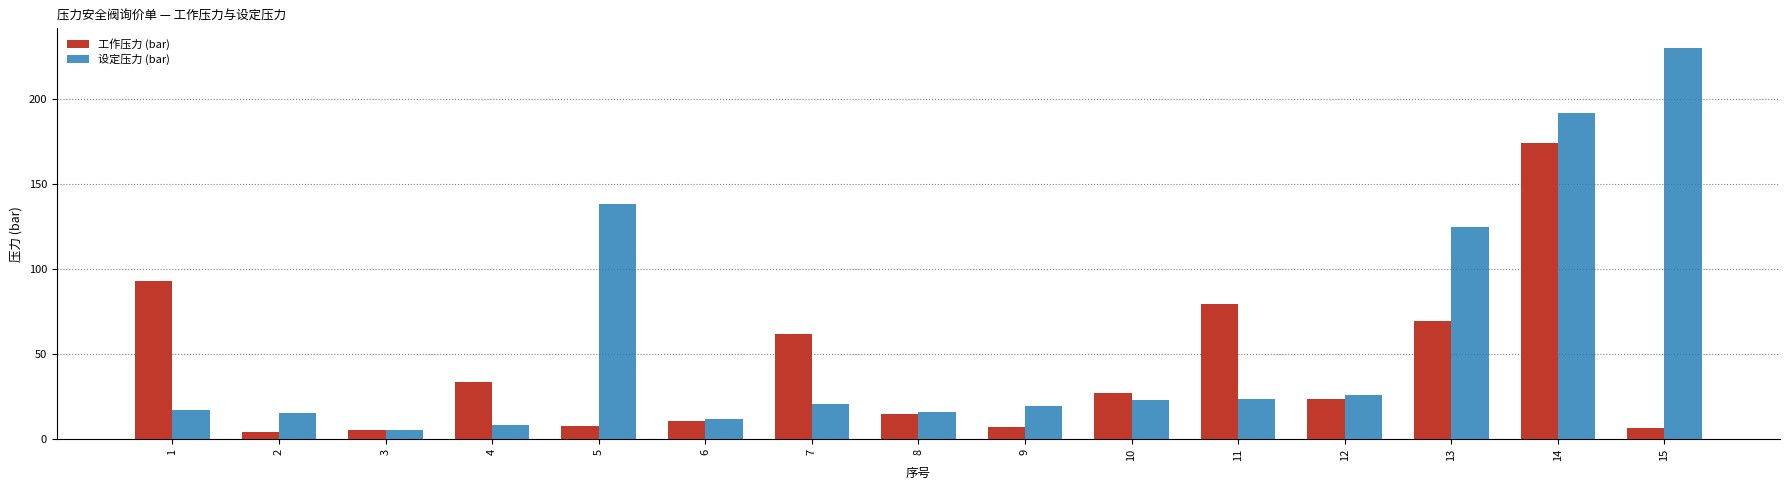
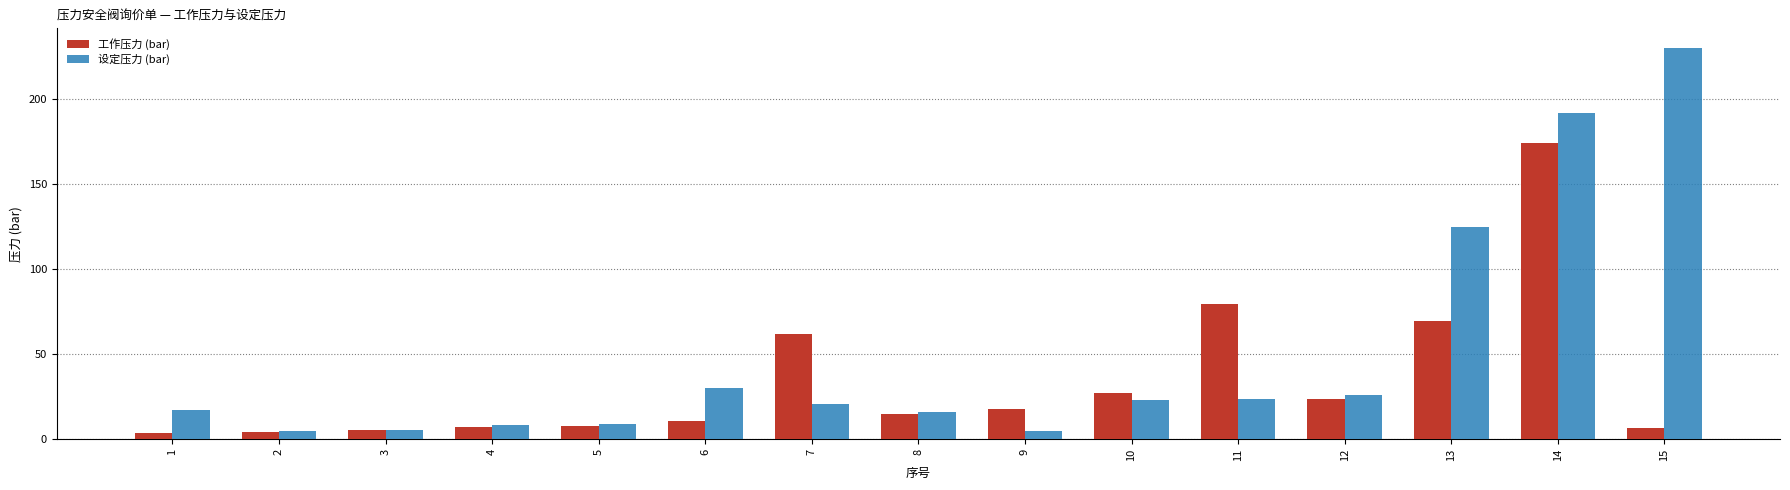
工作压力 (bar), 1: 93 -> 4
设定压力 (bar), 2: 16 -> 5
工作压力 (bar), 4: 34 -> 8
设定压力 (bar), 5: 138 -> 9
设定压力 (bar), 6: 12 -> 30
工作压力 (bar), 9: 7 -> 18
设定压力 (bar), 9: 19 -> 5
